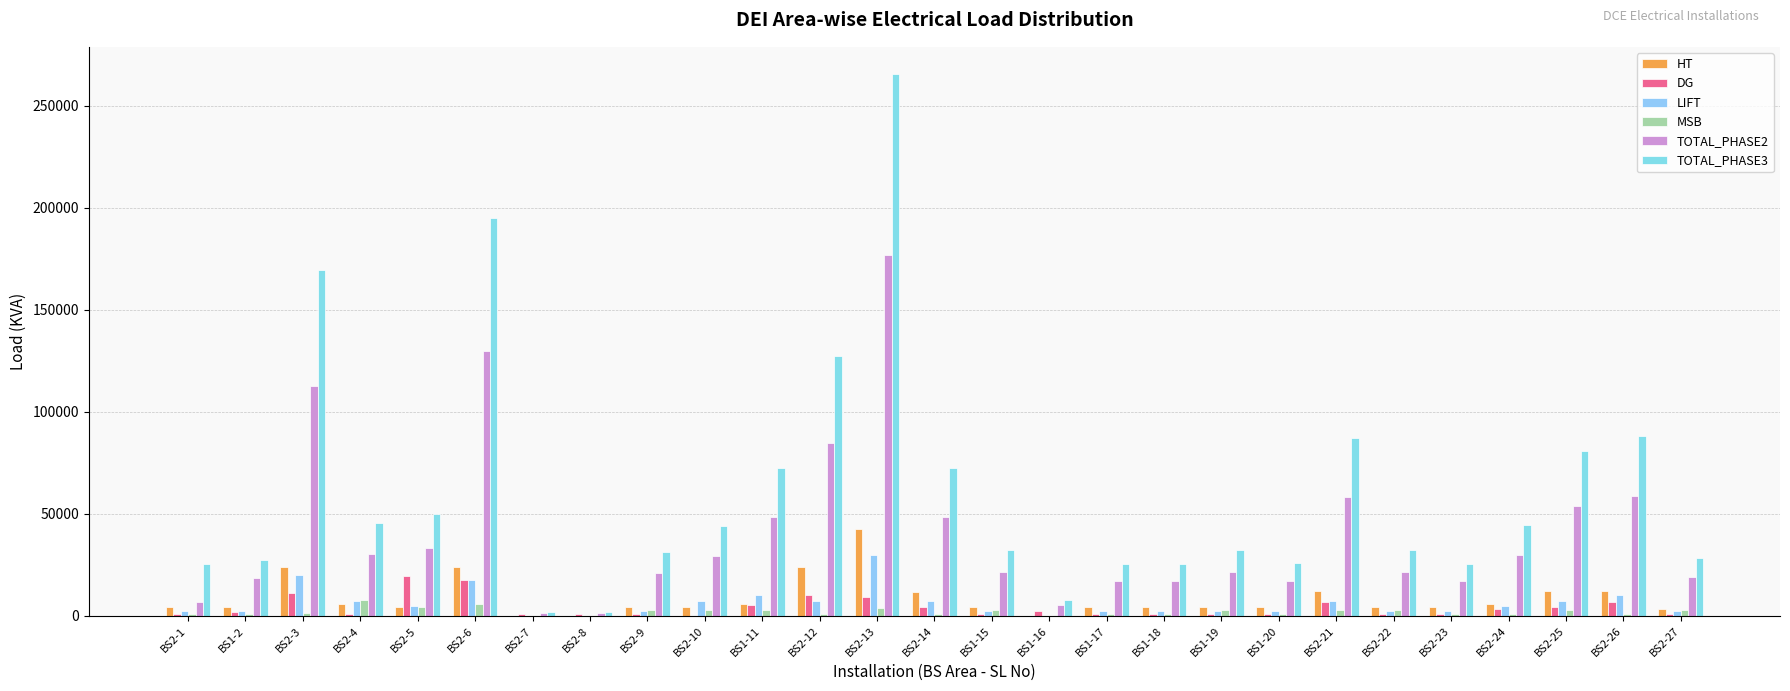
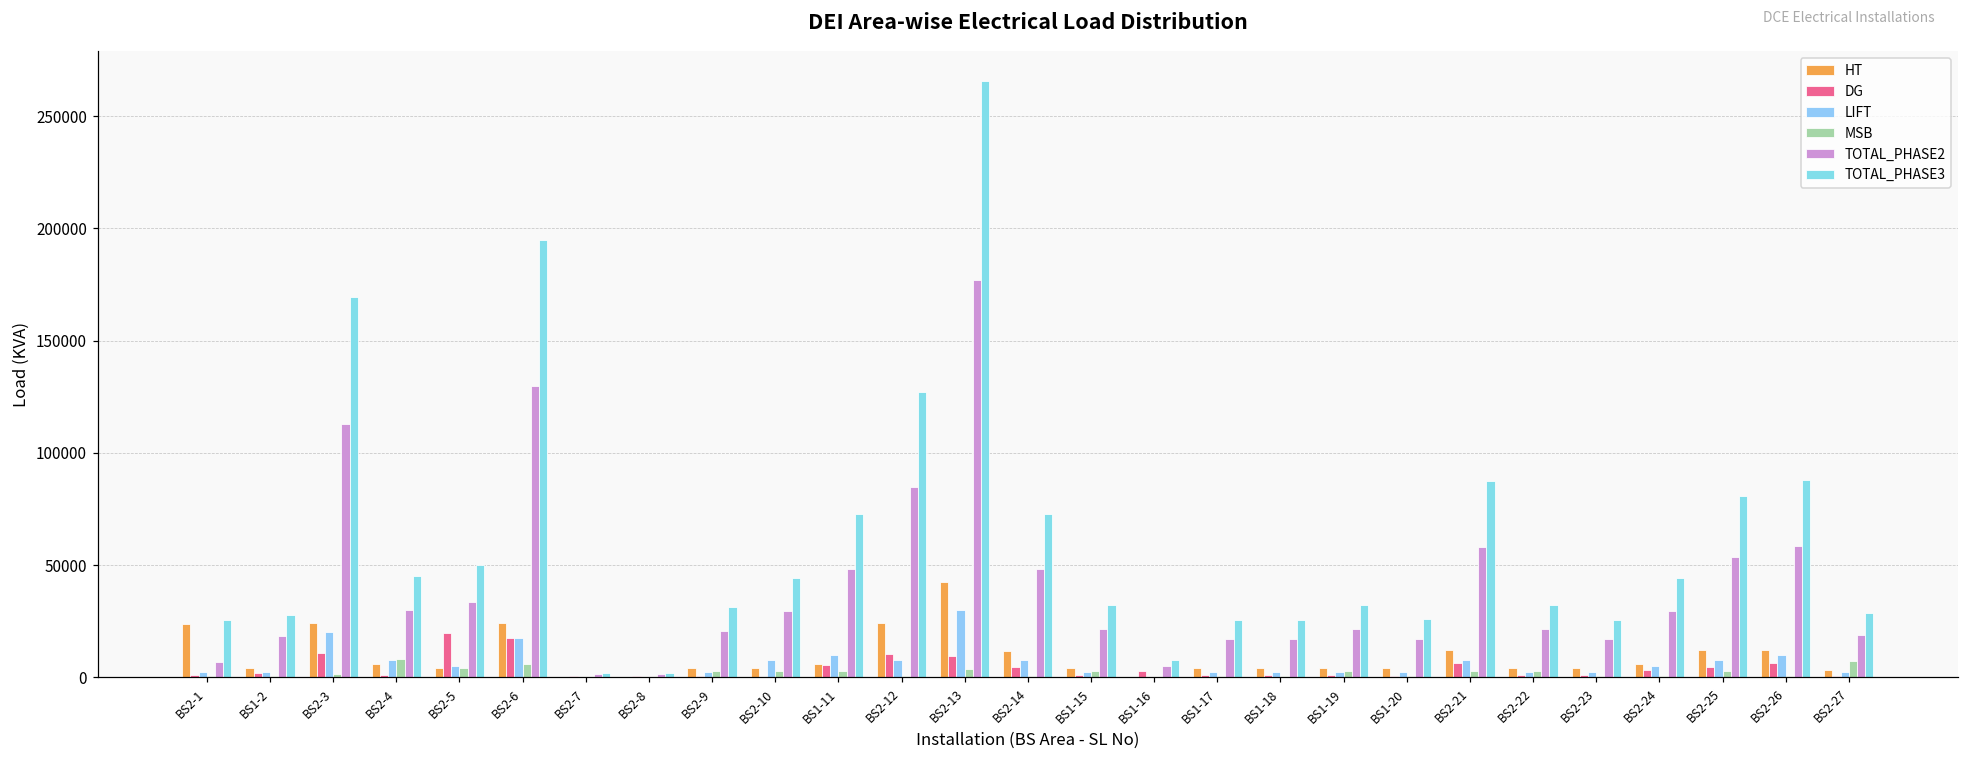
HT, BS2-1: 4000 -> 24000
MSB, BS2-27: 3000 -> 7000
